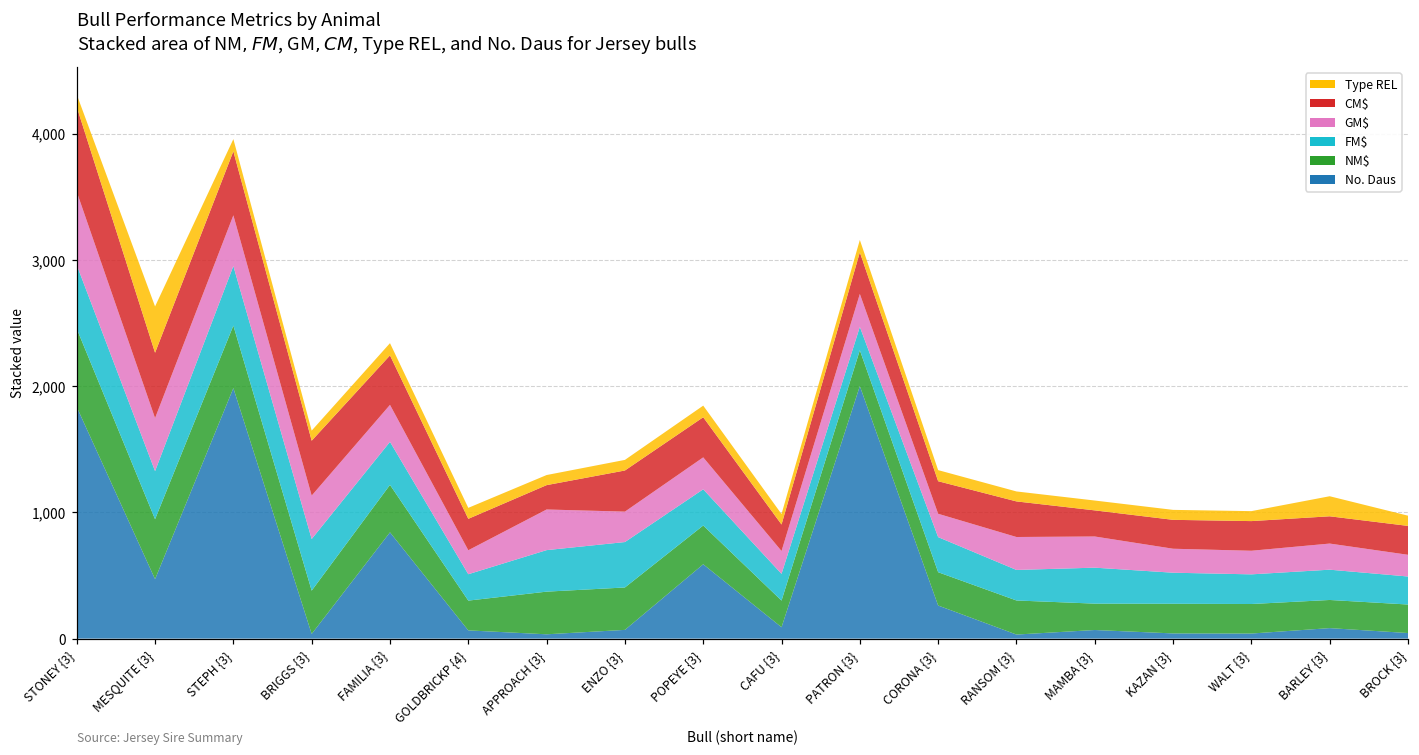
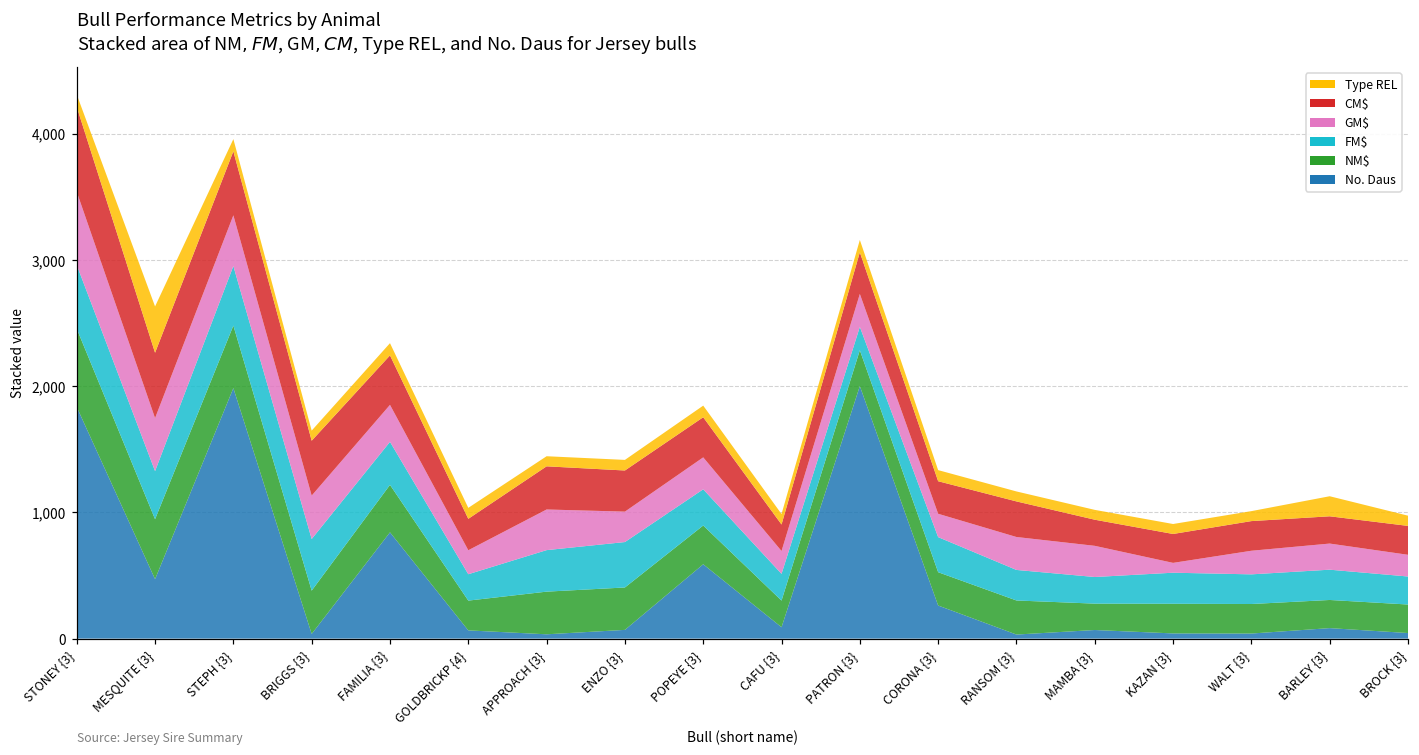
CM$, APPROACH {3}: 190 -> 340
FM$, MAMBA {3}: 290 -> 210
GM$, KAZAN {3}: 190 -> 80
